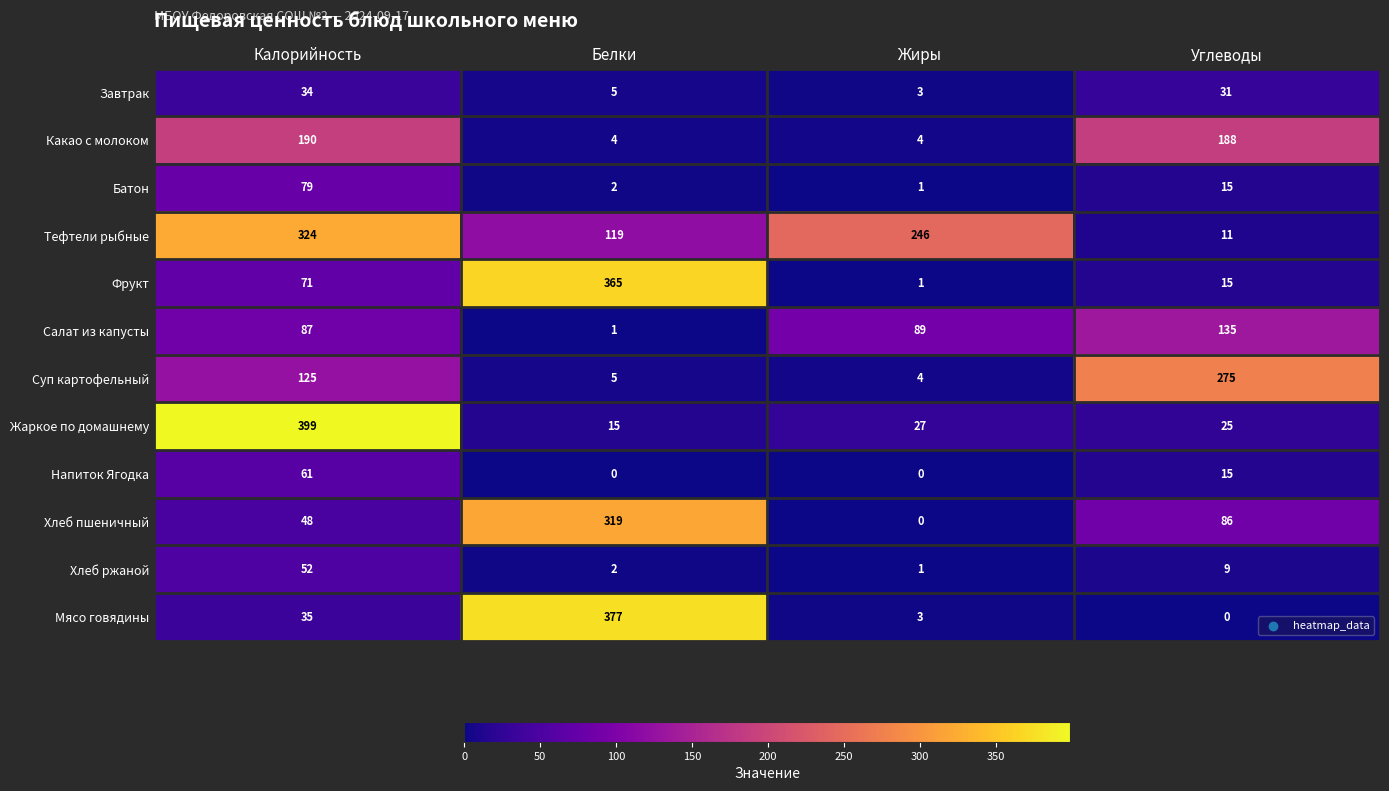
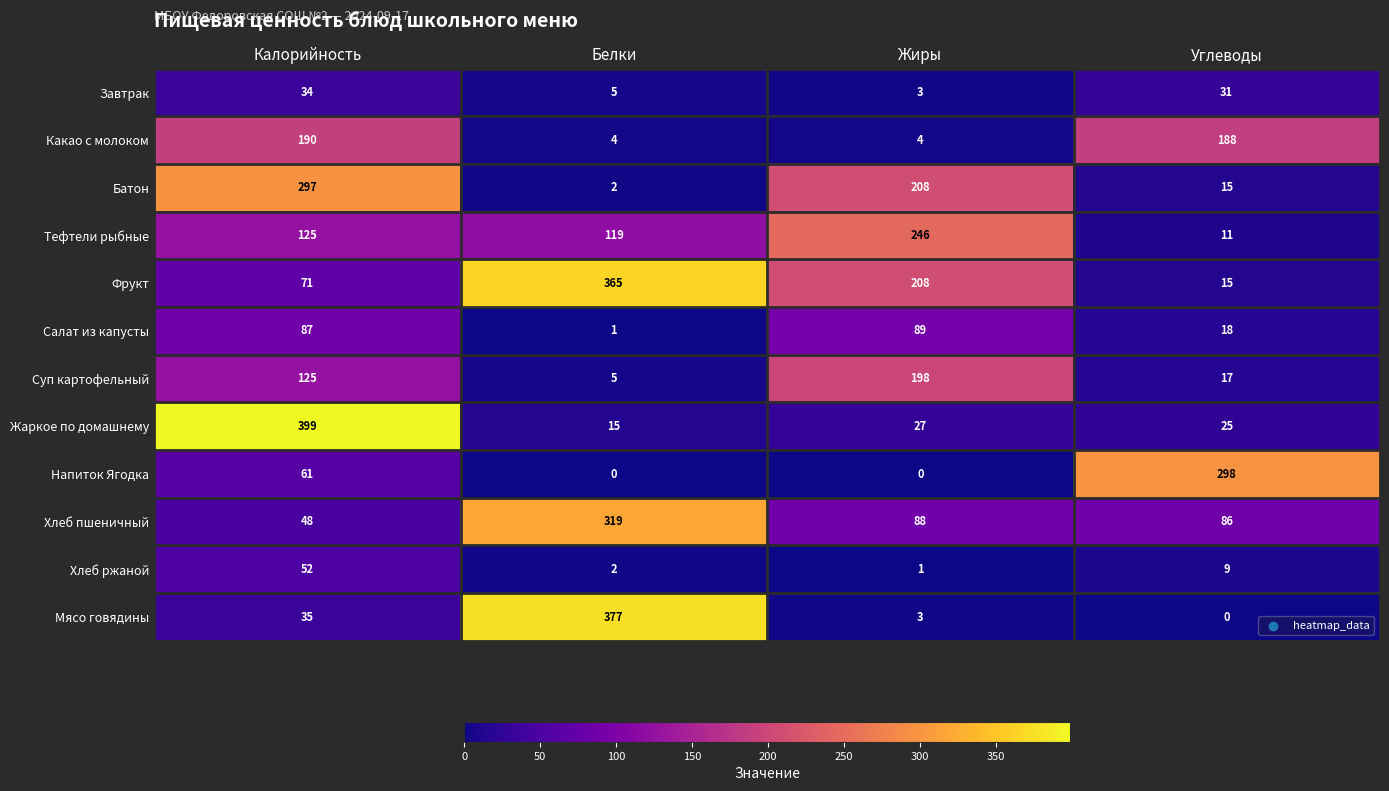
Батон, Калорийность: 79 -> 297
Батон, Жиры: 1 -> 208
Тефтели рыбные, Калорийность: 324 -> 125
Фрукт, Жиры: 1 -> 208
Салат из капусты, Углеводы: 135 -> 18
Суп картофельный, Жиры: 4 -> 198
Суп картофельный, Углеводы: 275 -> 17
Напиток Ягодка, Углеводы: 15 -> 298
Хлеб пшеничный, Жиры: 0 -> 88
